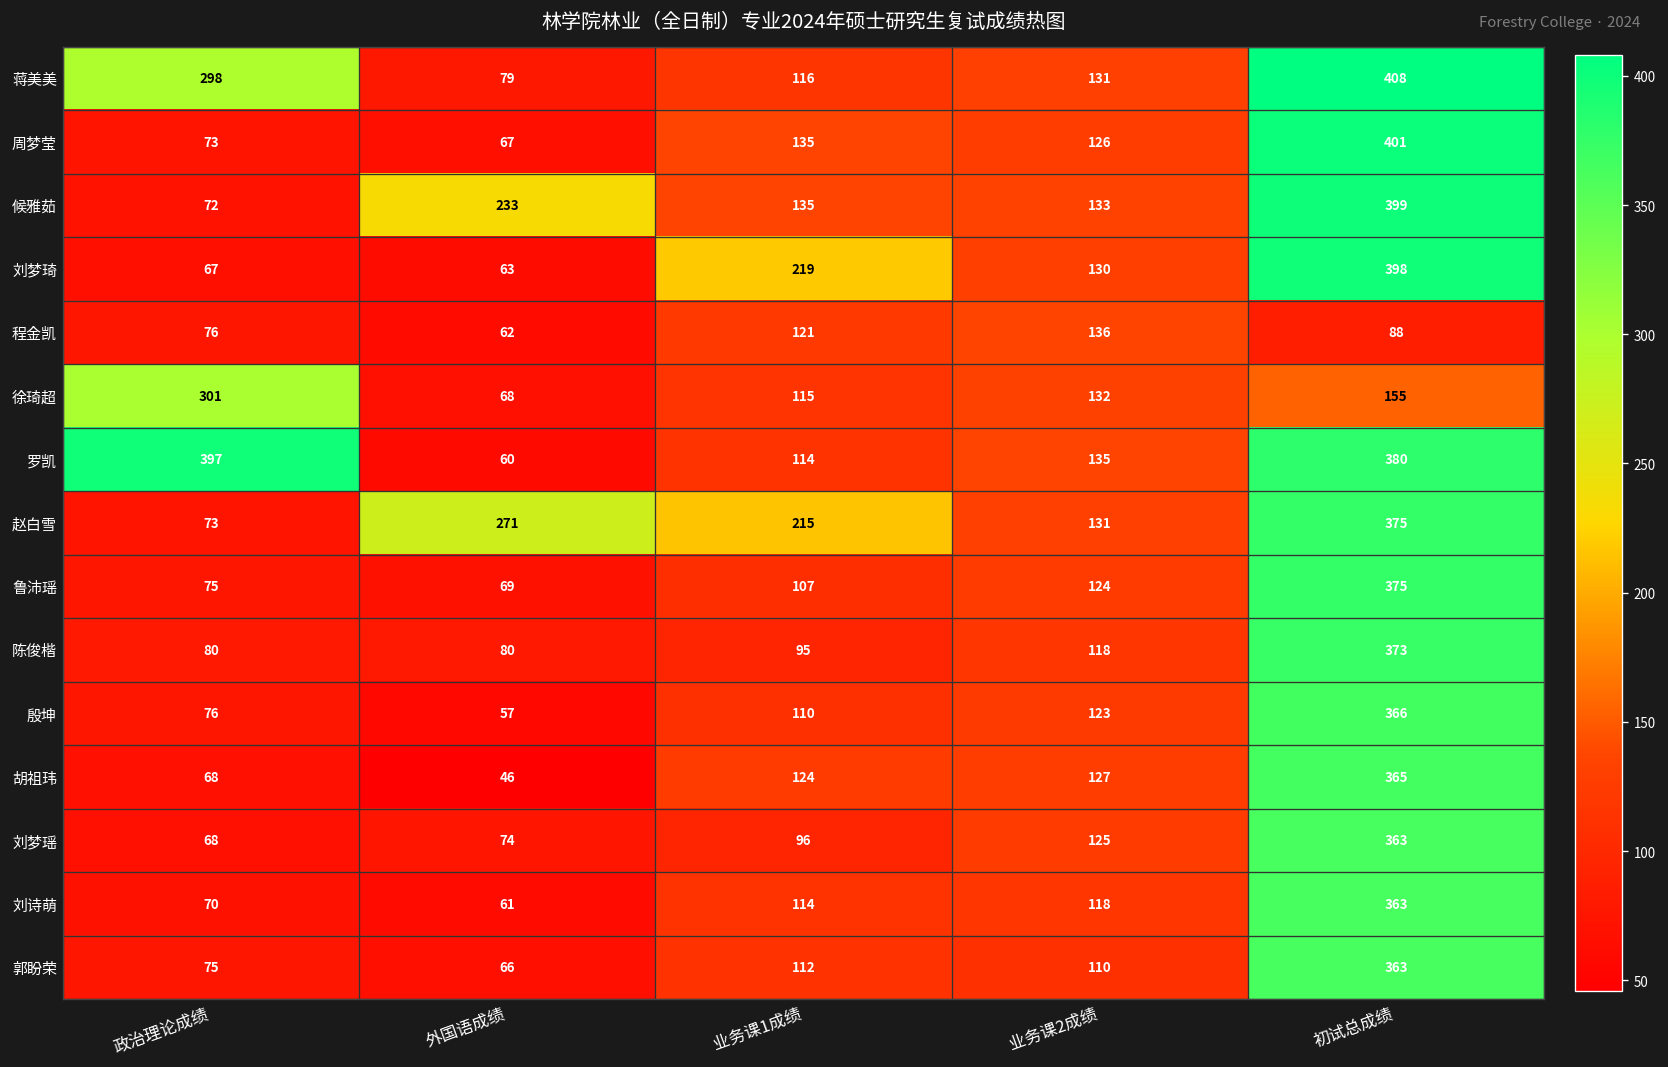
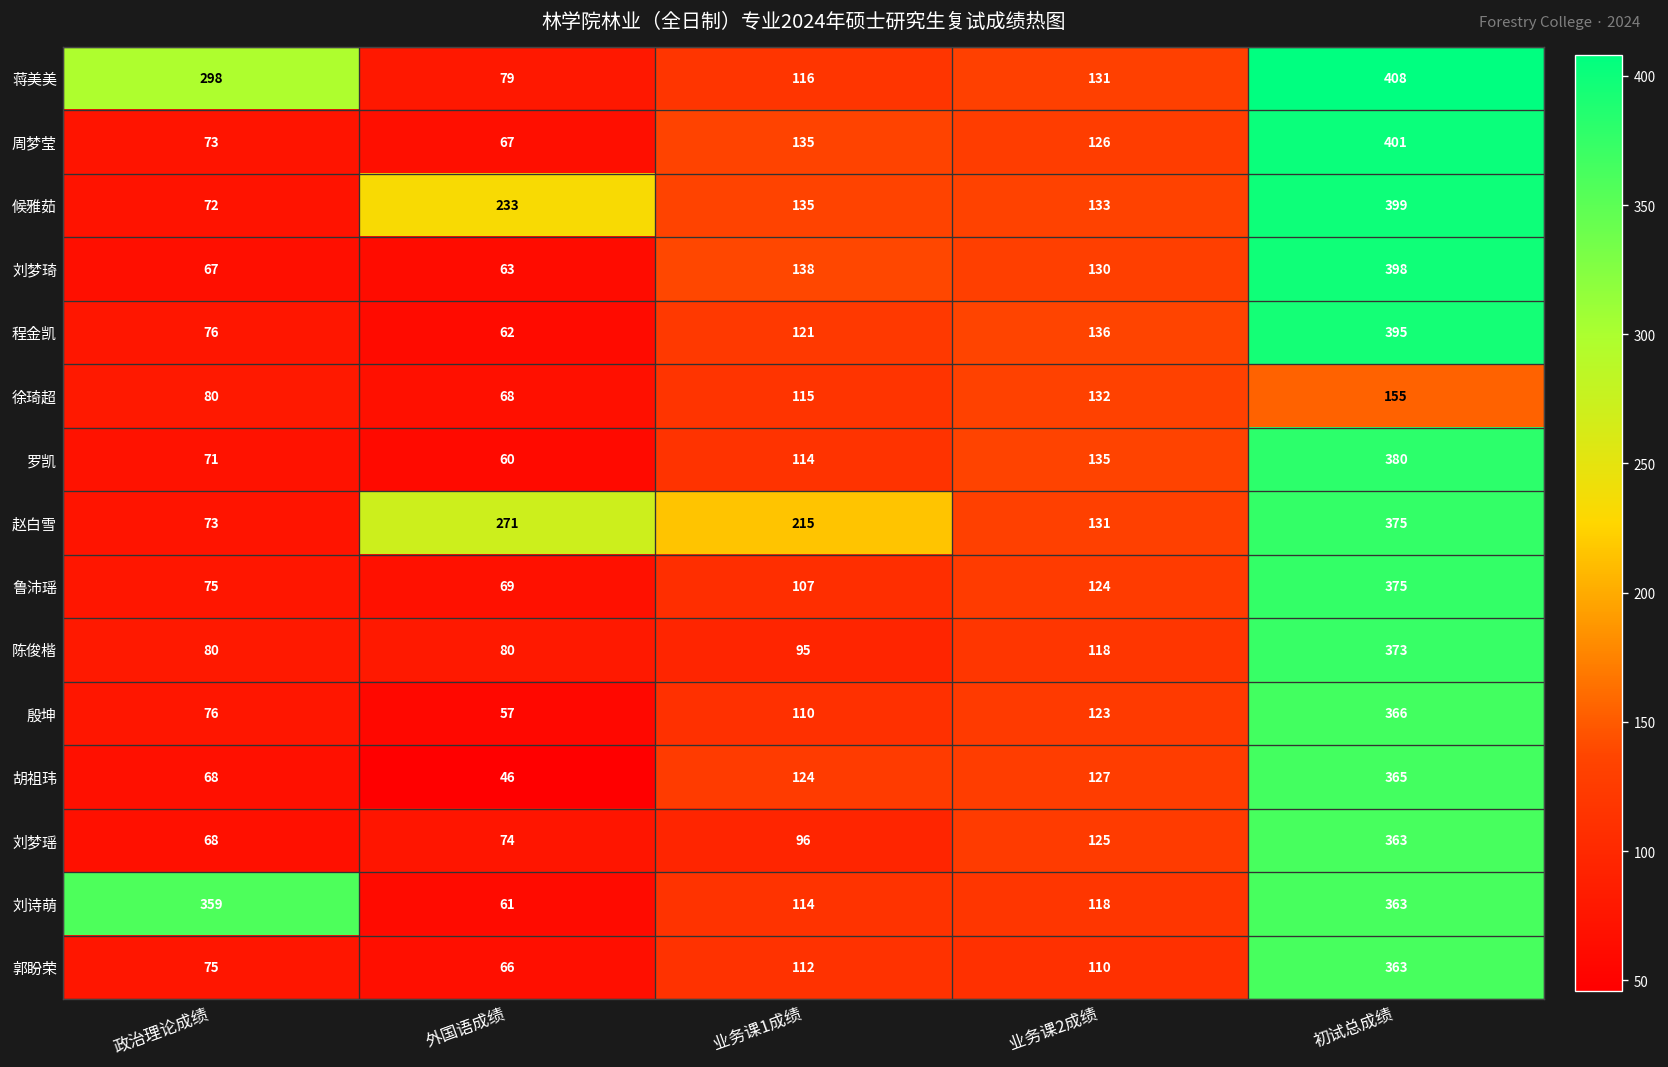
刘梦琦, 业务课1成绩: 219 -> 138
程金凯, 初试总成绩: 88 -> 395
徐琦超, 政治理论成绩: 301 -> 80
罗凯, 政治理论成绩: 397 -> 71
刘诗萌, 政治理论成绩: 70 -> 359
